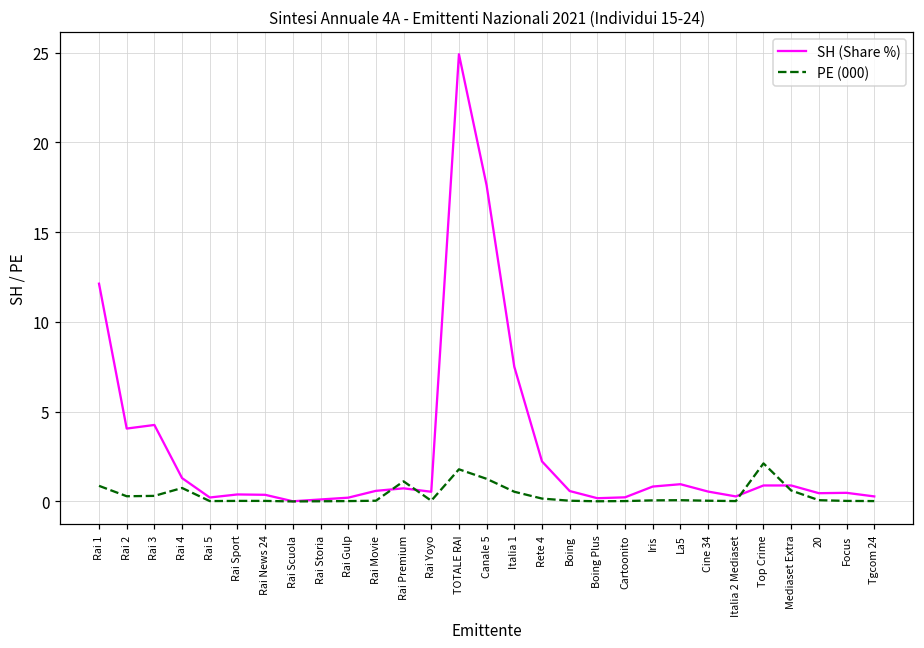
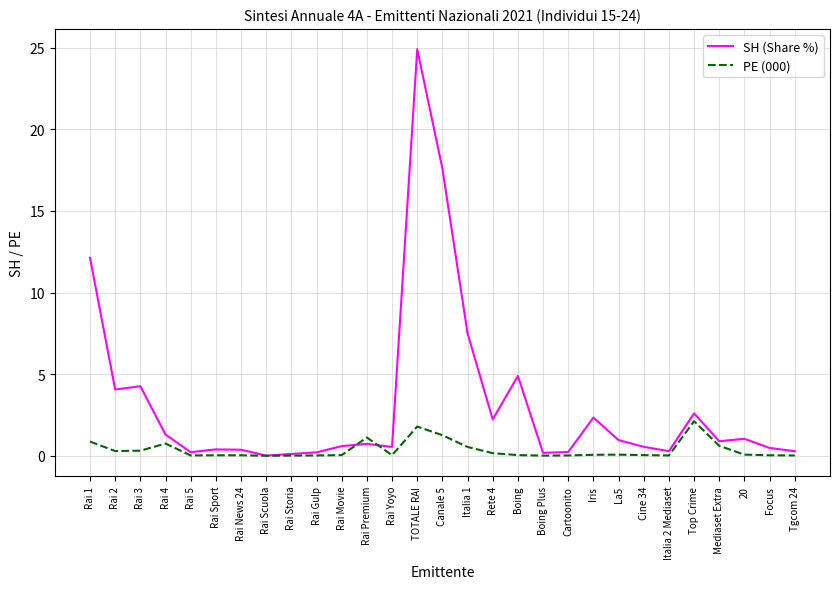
SH (Share %), Boing: 0.6 -> 4.9
SH (Share %), Iris: 0.8 -> 2.3
SH (Share %), Top Crime: 0.9 -> 2.6
SH (Share %), 20: 0.5 -> 1.0
